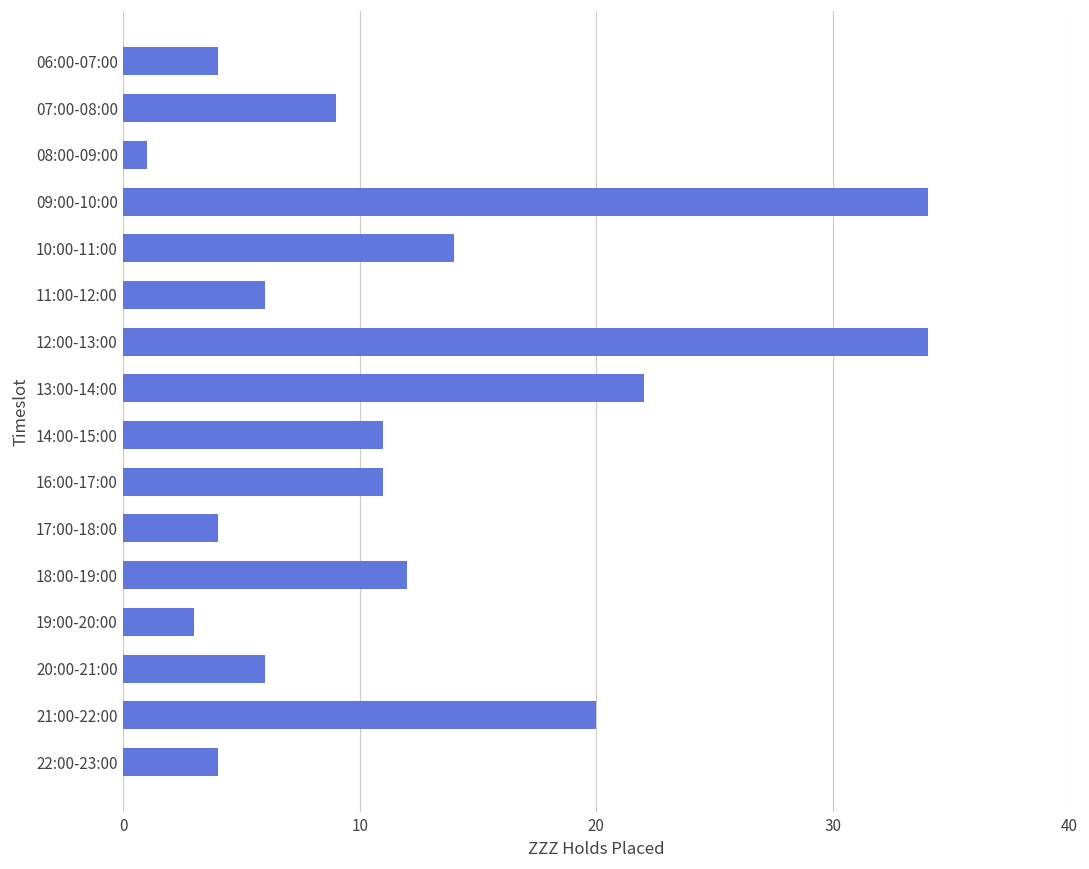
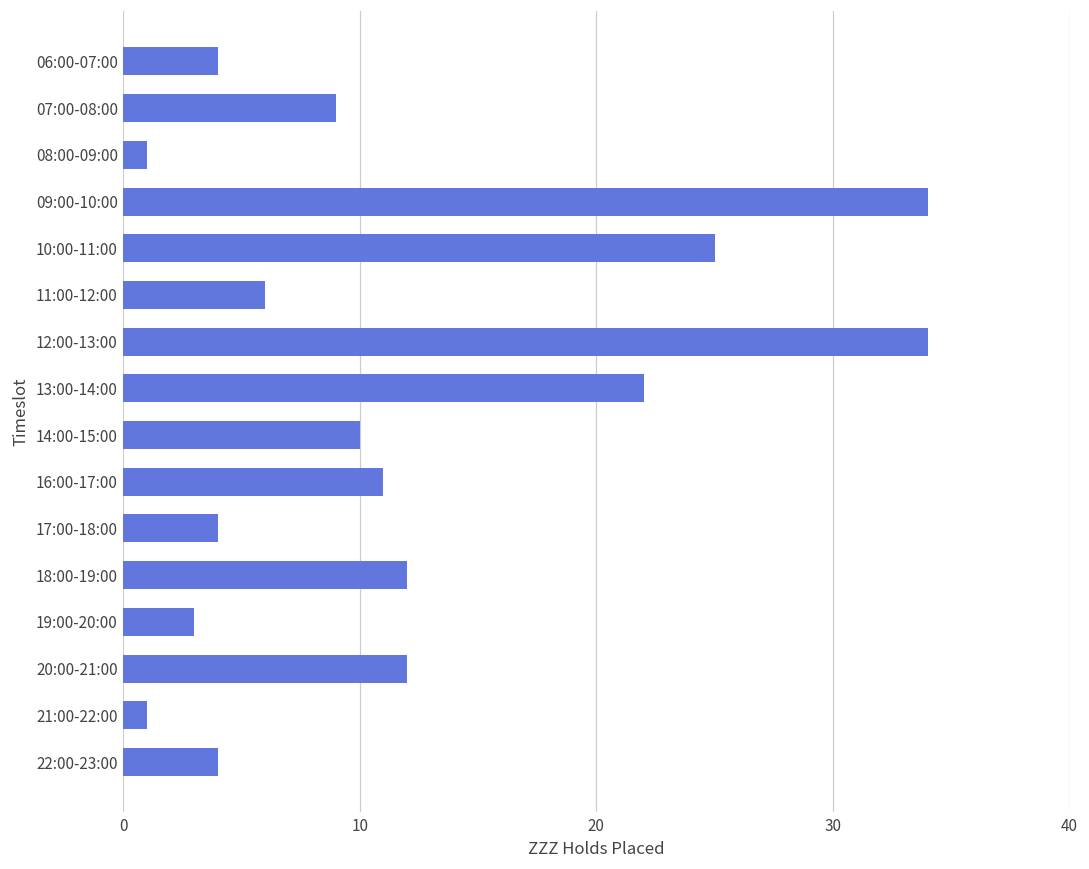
10:00-11:00: 14 -> 25
14:00-15:00: 11 -> 10
20:00-21:00: 6 -> 12
21:00-22:00: 20 -> 1
